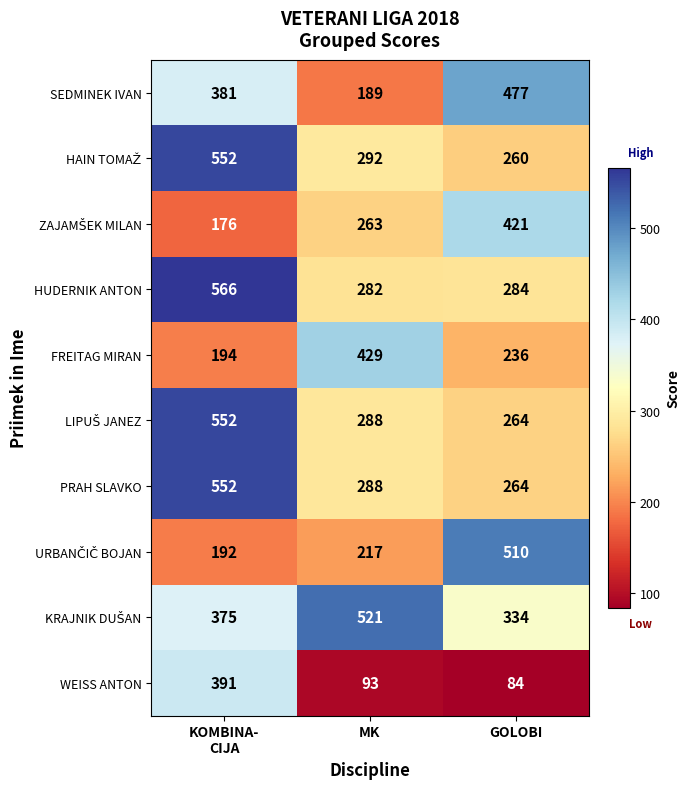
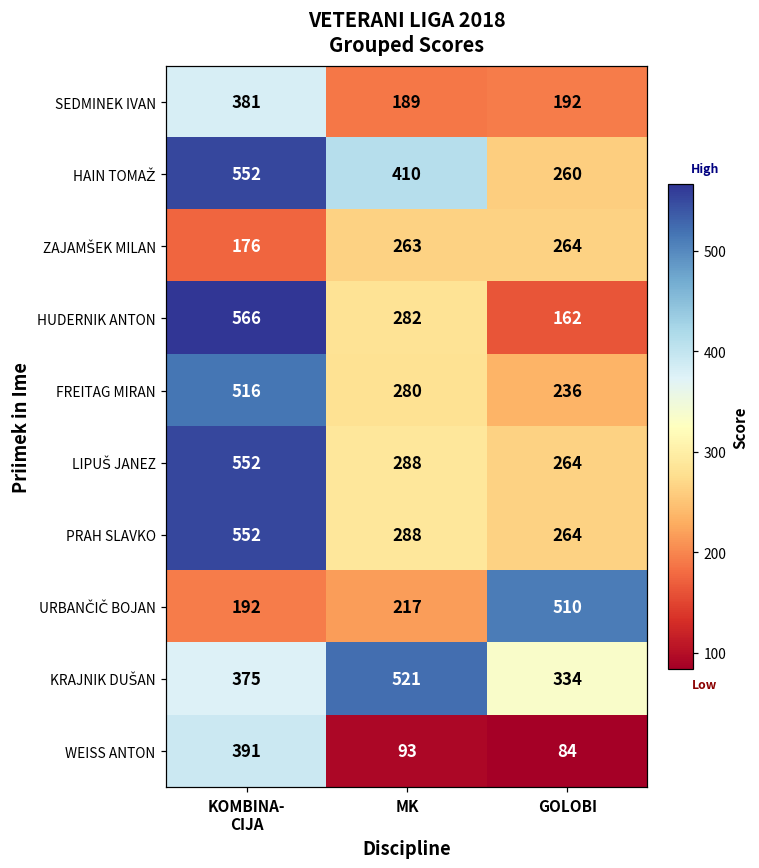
SEDMINEK IVAN, GOLOBI: 477 -> 192
HAIN TOMAŽ, MK: 292 -> 410
ZAJAMŠEK MILAN, GOLOBI: 421 -> 264
HUDERNIK ANTON, GOLOBI: 284 -> 162
FREITAG MIRAN, KOMBINA- CIJA: 194 -> 516
FREITAG MIRAN, MK: 429 -> 280
